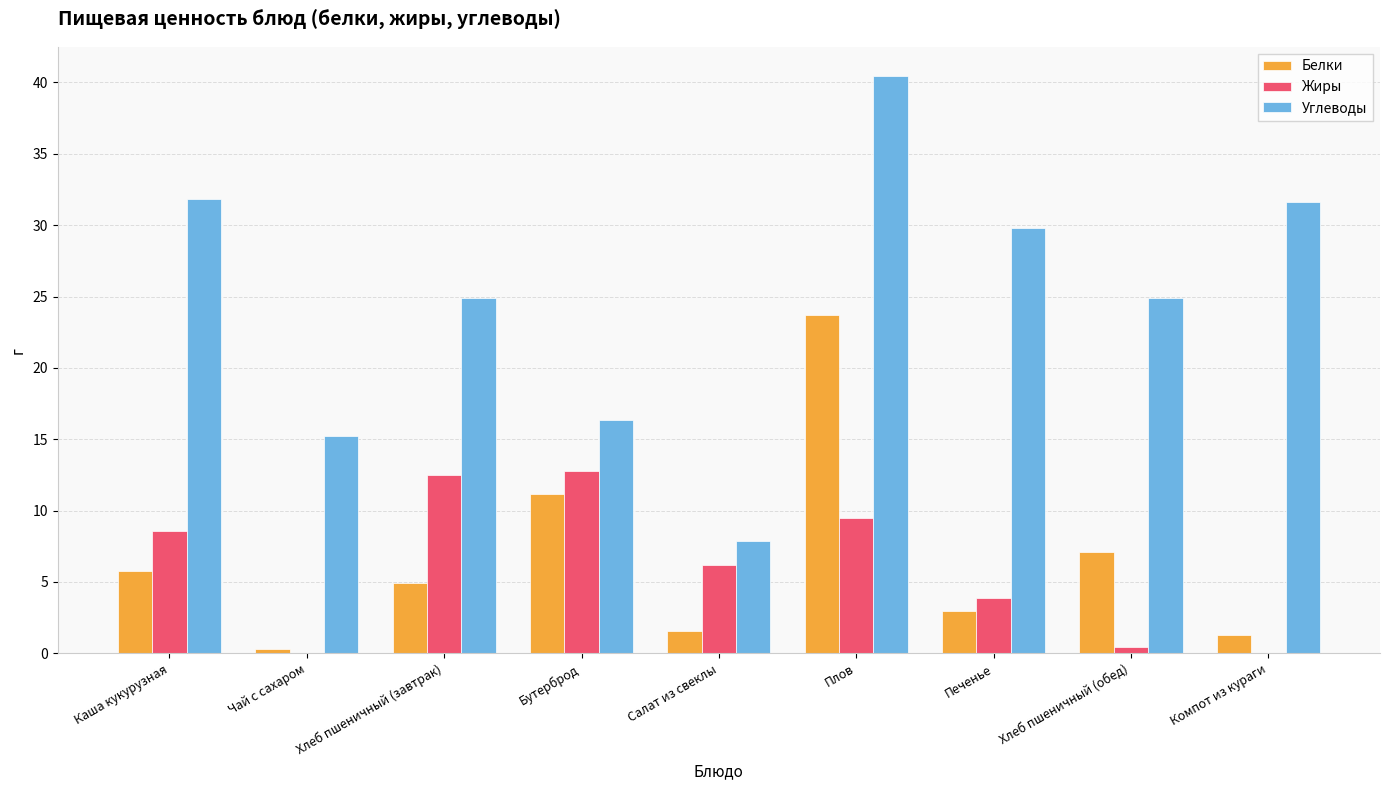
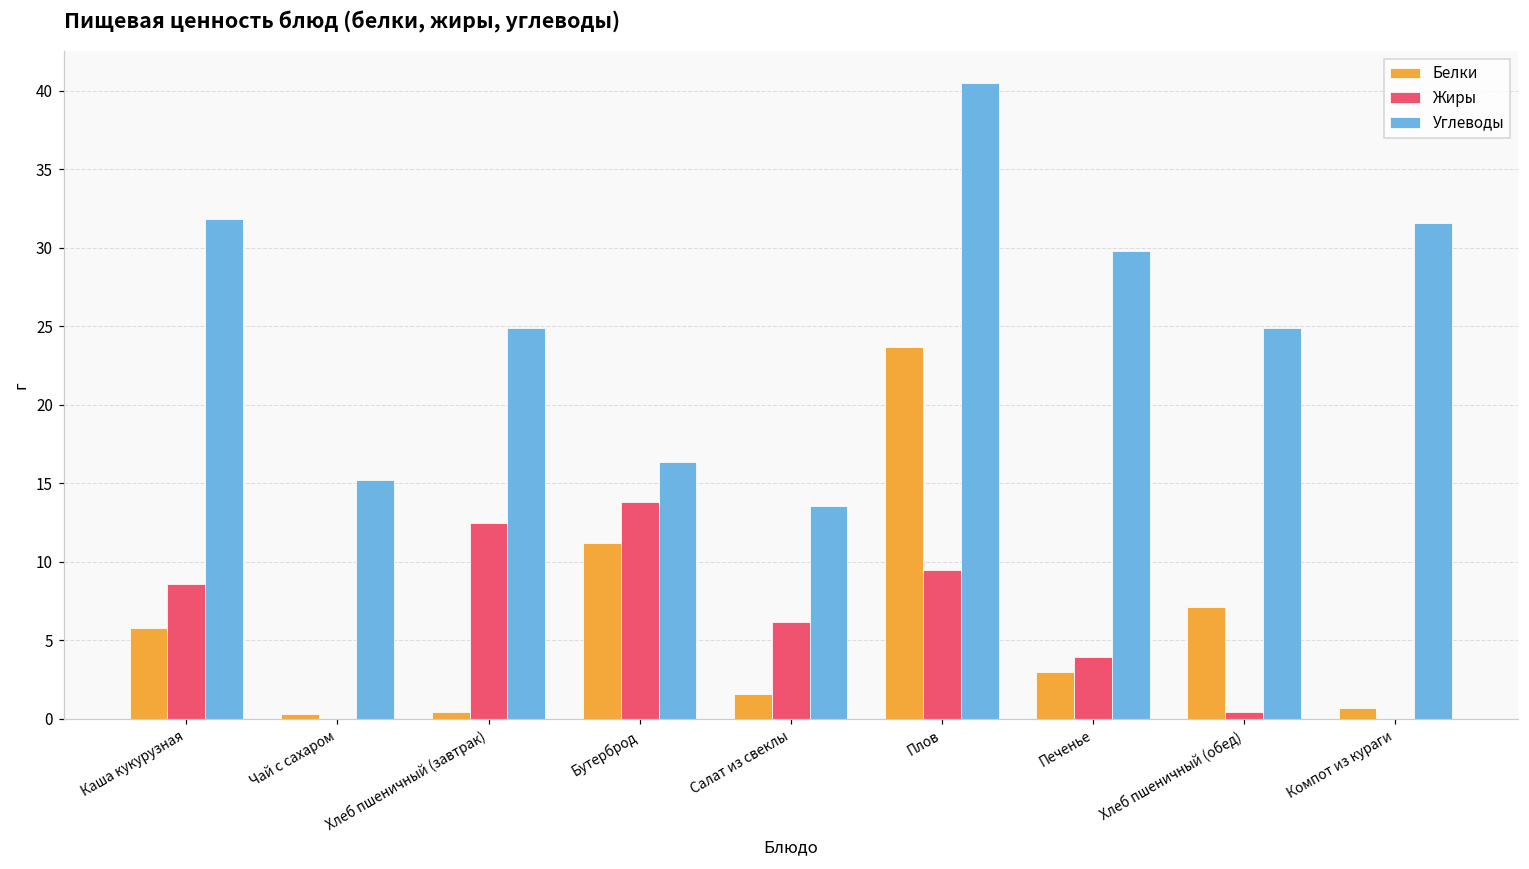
Белки, Хлеб пшеничный (завтрак): 4.9 -> 0.5
Жиры, Бутерброд: 12.8 -> 13.8
Углеводы, Салат из свеклы: 7.8 -> 13.6
Белки, Компот из кураги: 1.3 -> 0.7
